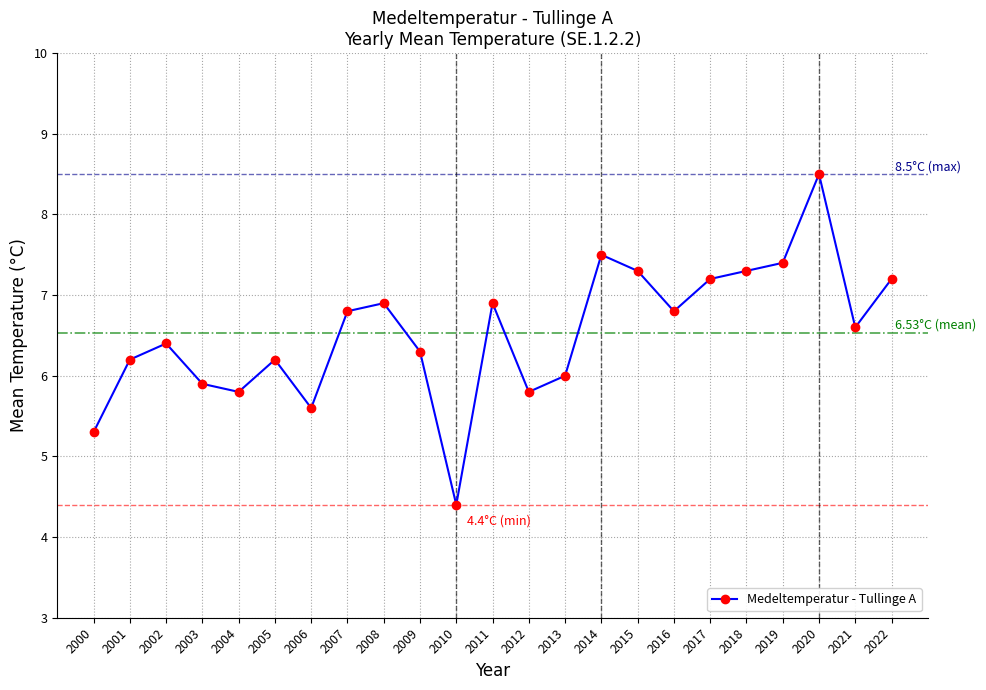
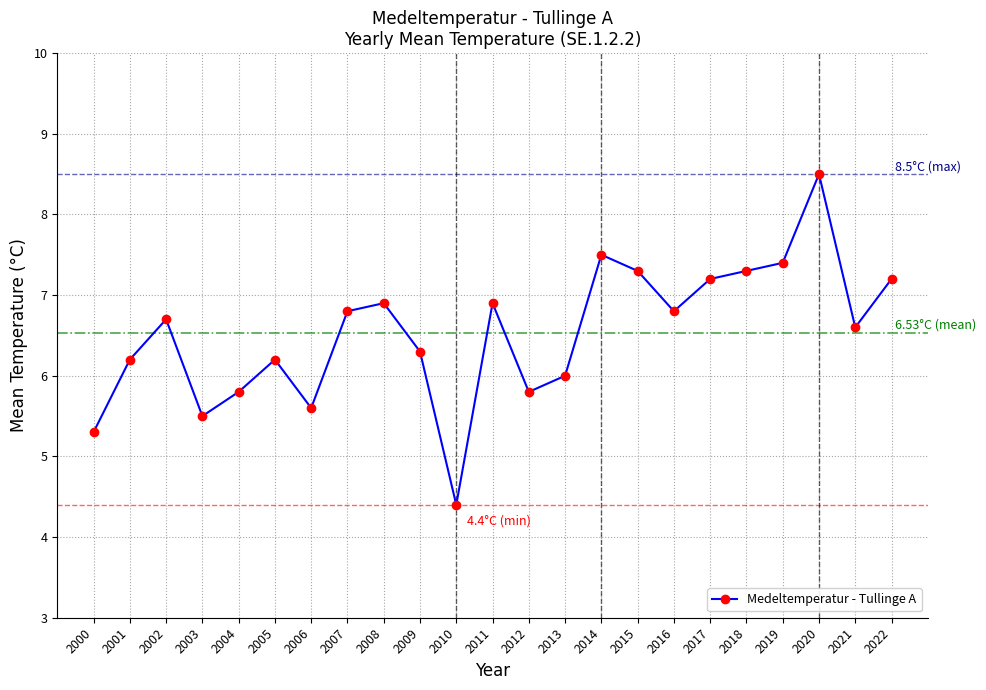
2002: 6.4 -> 6.7
2003: 5.9 -> 5.5
